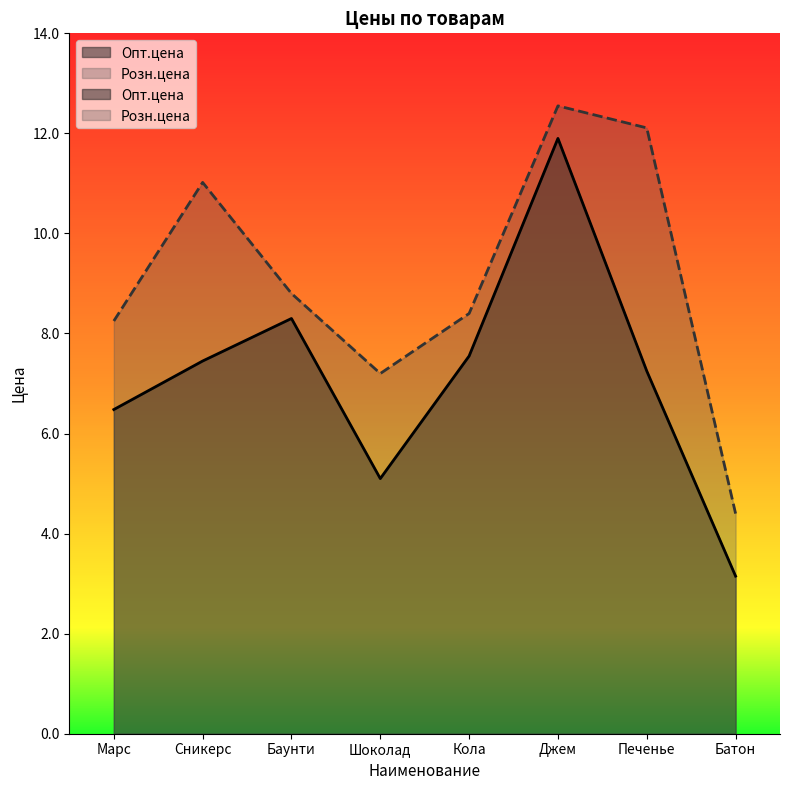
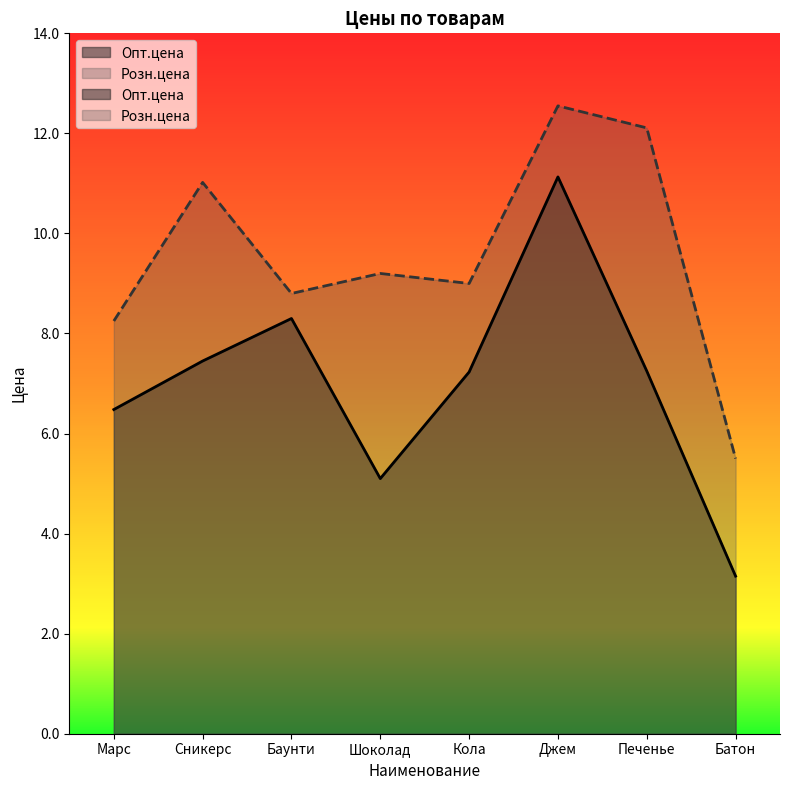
Розн.цена, Шоколад: 7.2 -> 9.2
Опт.цена, Кола: 7.6 -> 7.2
Розн.цена, Кола: 8.4 -> 9.0
Опт.цена, Джем: 11.9 -> 11.1
Розн.цена, Батон: 4.4 -> 5.5
